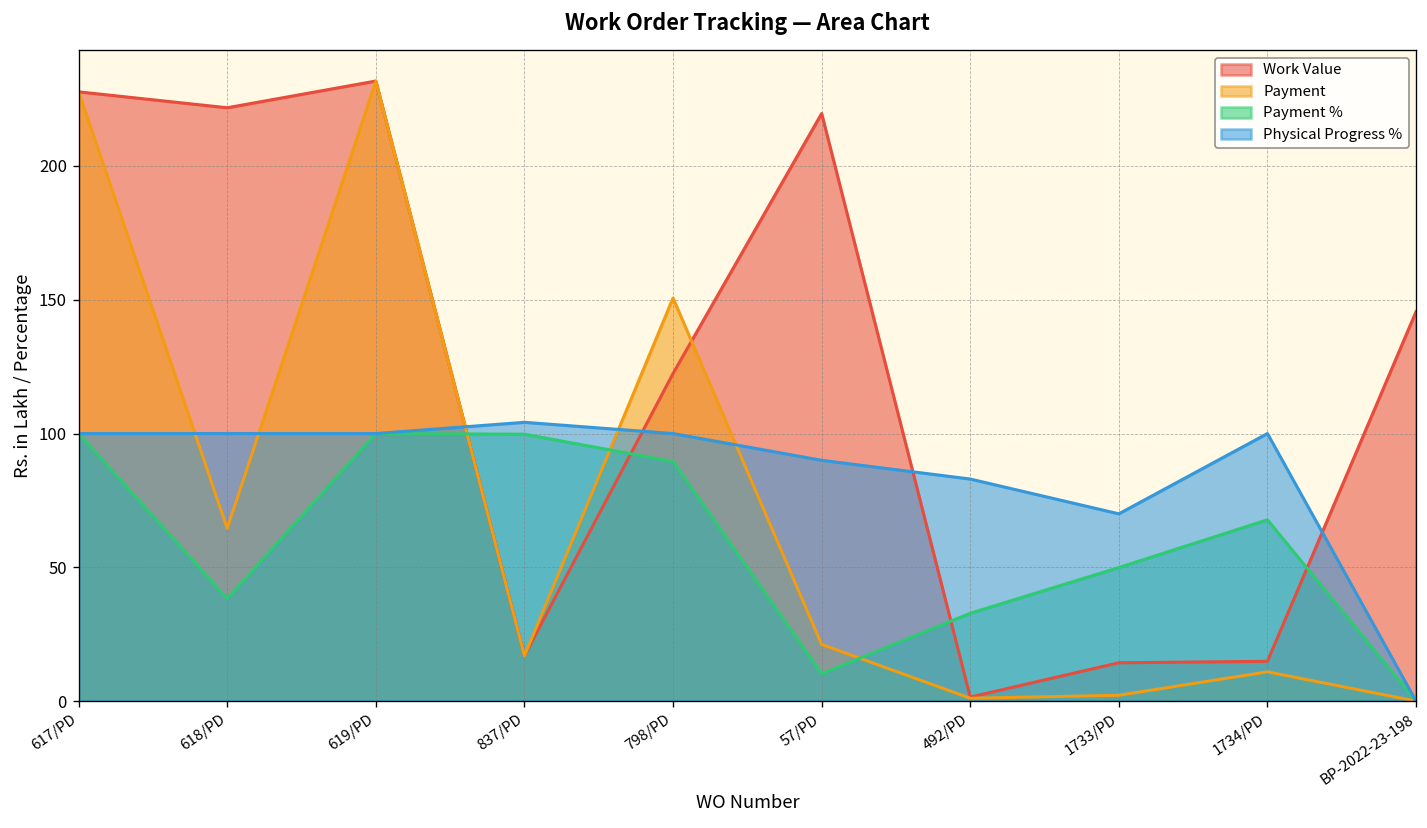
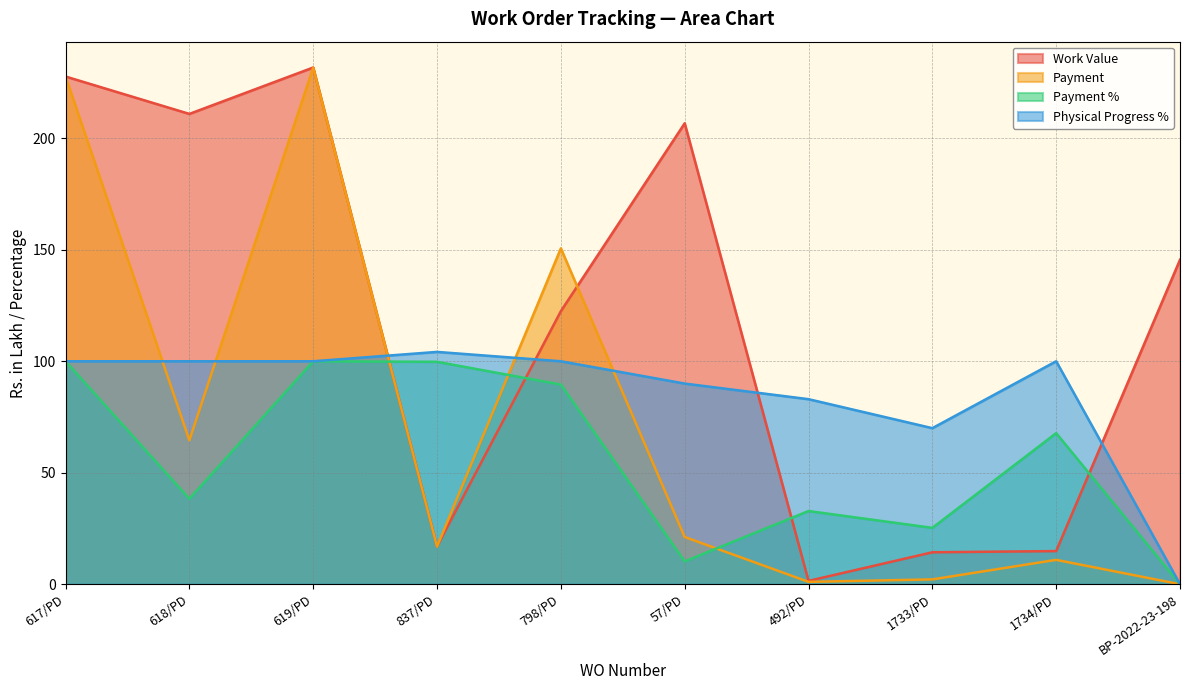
Work Value, 618/PD: 222 -> 211
Work Value, 57/PD: 220 -> 207
Payment %, 1733/PD: 50 -> 25
